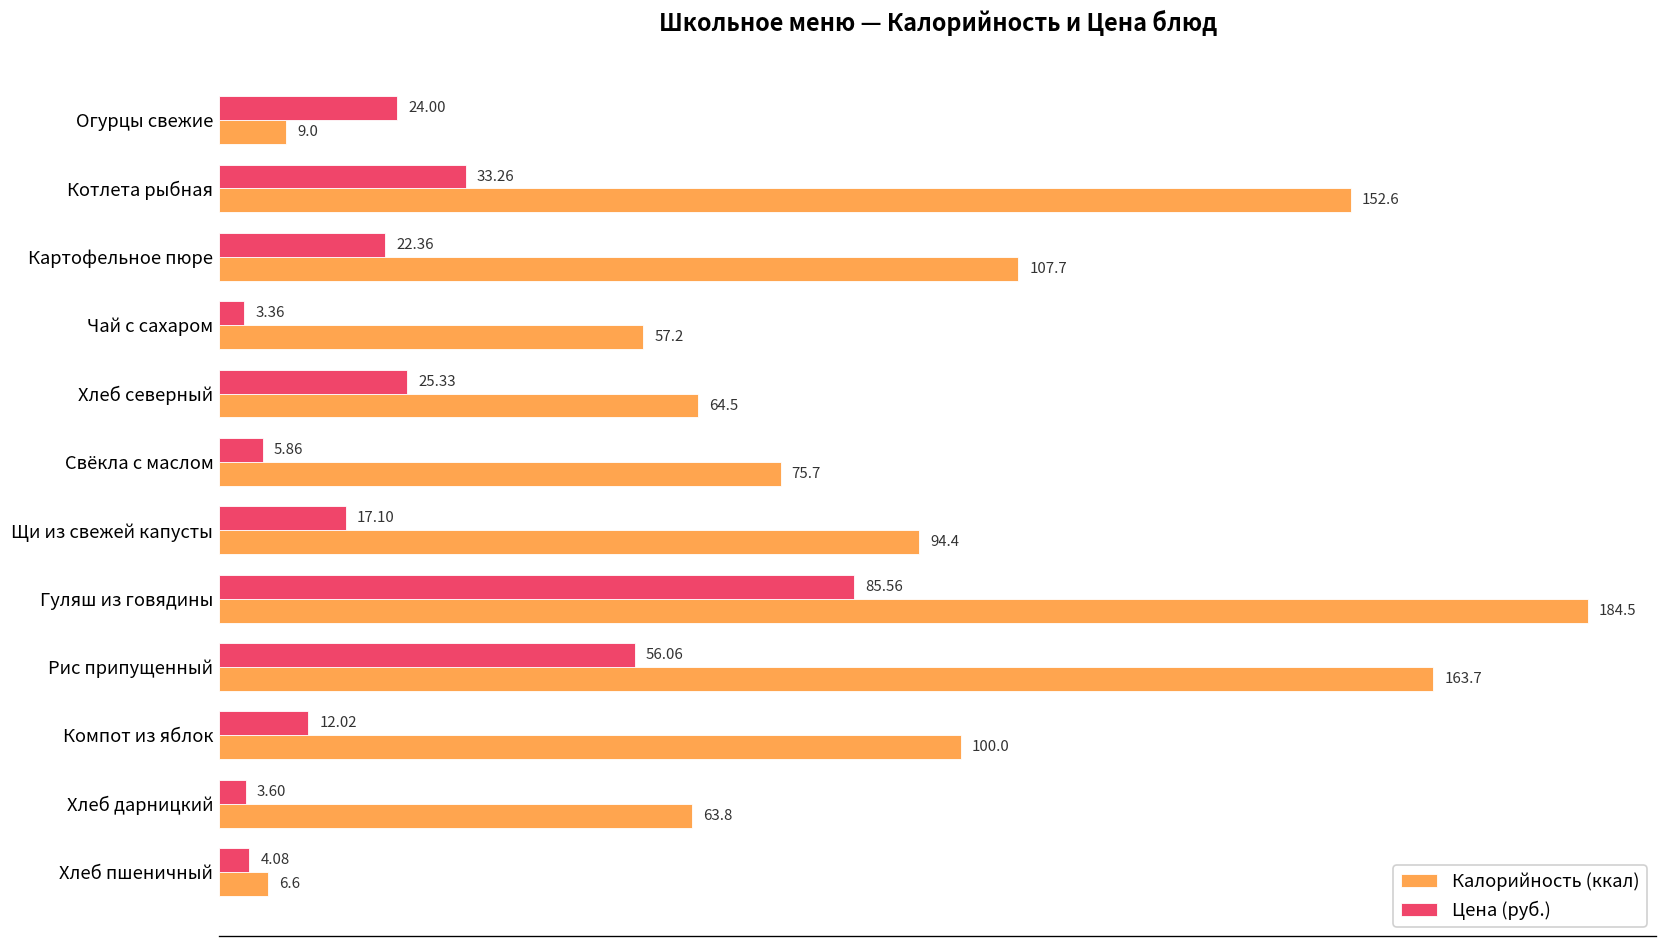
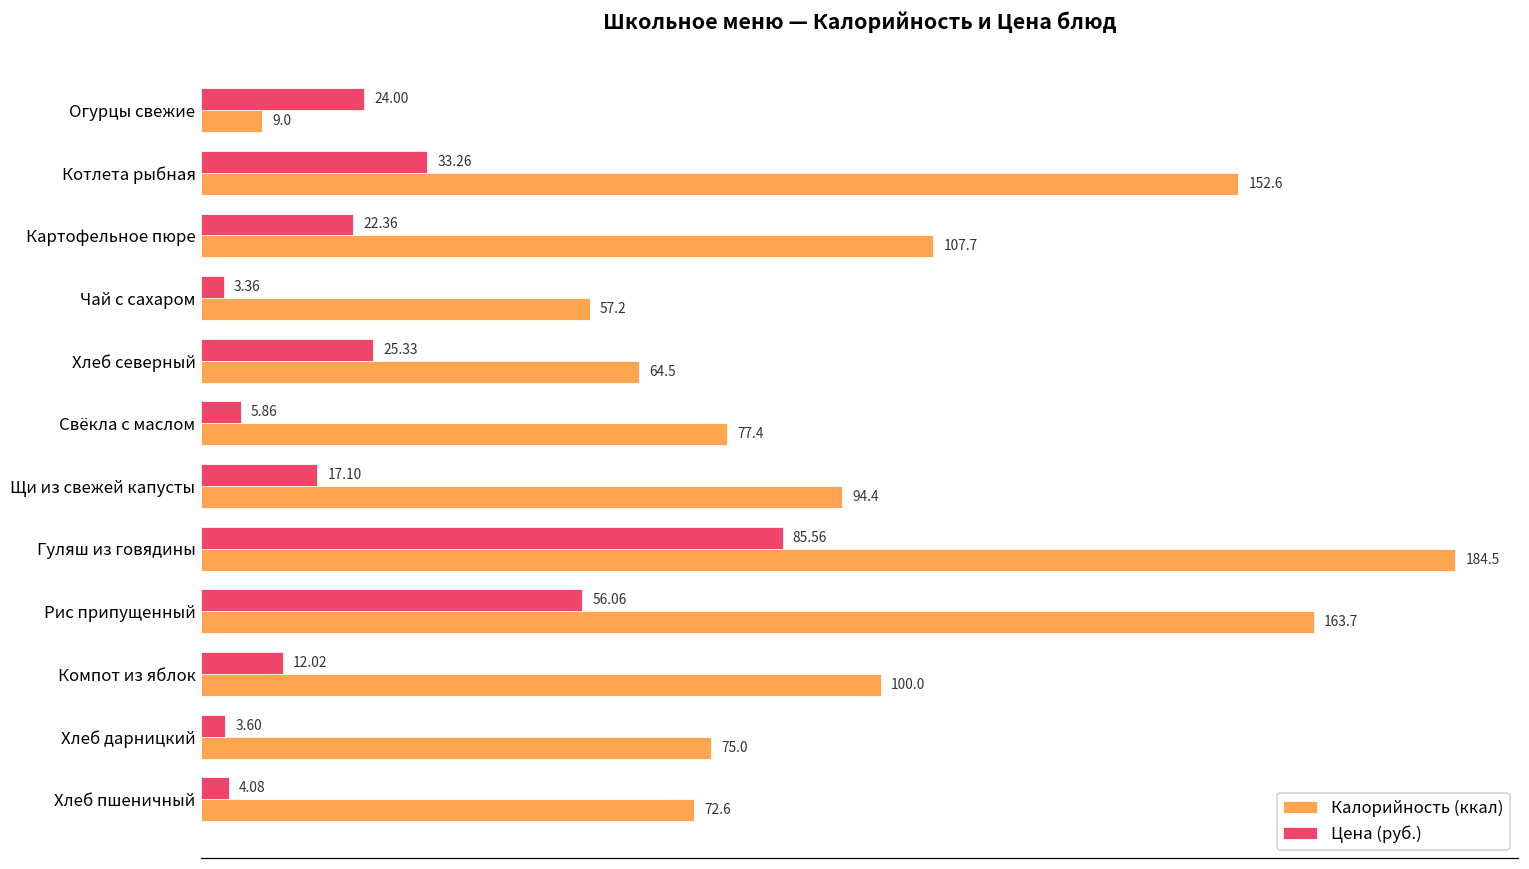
Калорийность (ккал), Свёкла с маслом: 75.7 -> 77.4
Калорийность (ккал), Хлеб дарницкий: 63.8 -> 75.0
Калорийность (ккал), Хлеб пшеничный: 6.6 -> 72.6
